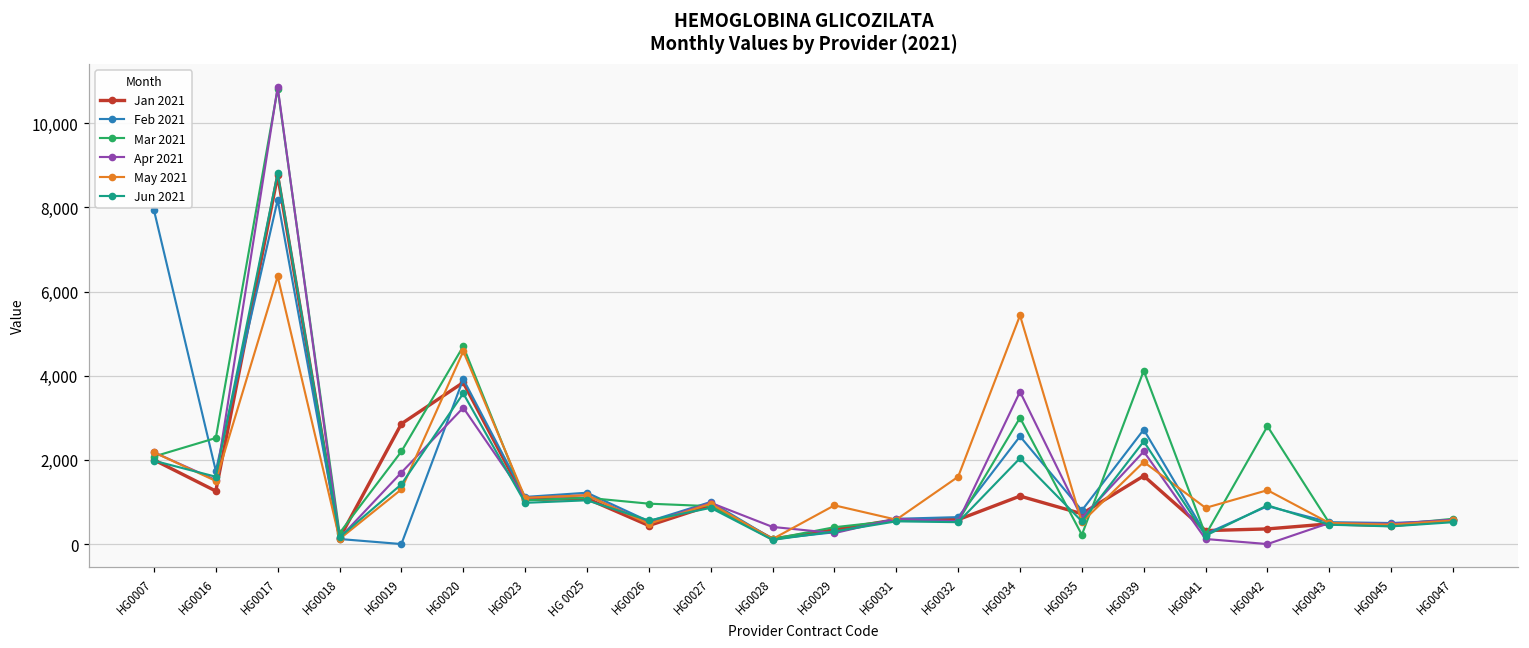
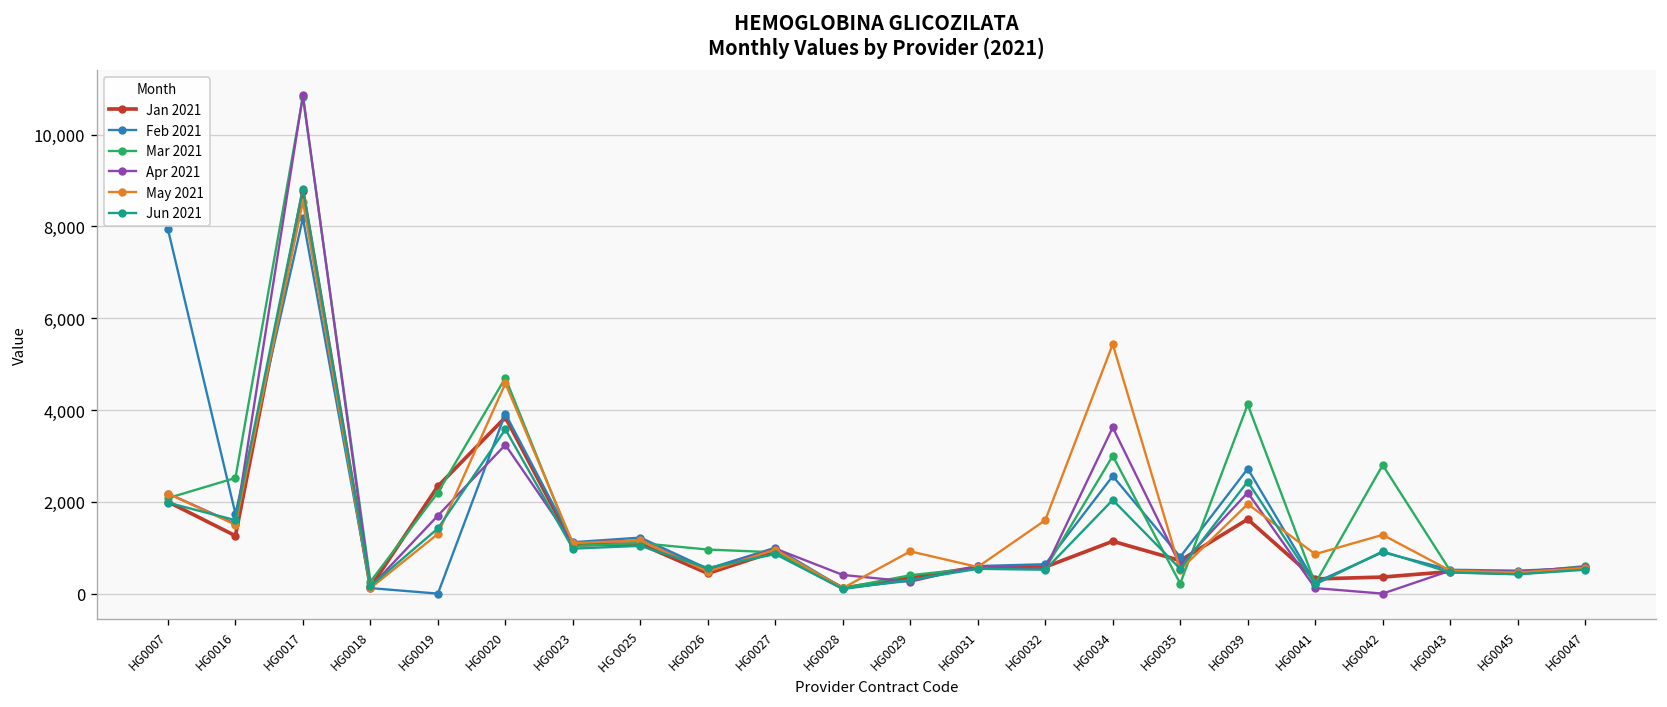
May 2021, HG0017: 6,400 -> 8,500
Jan 2021, HG0019: 2,900 -> 2,300
